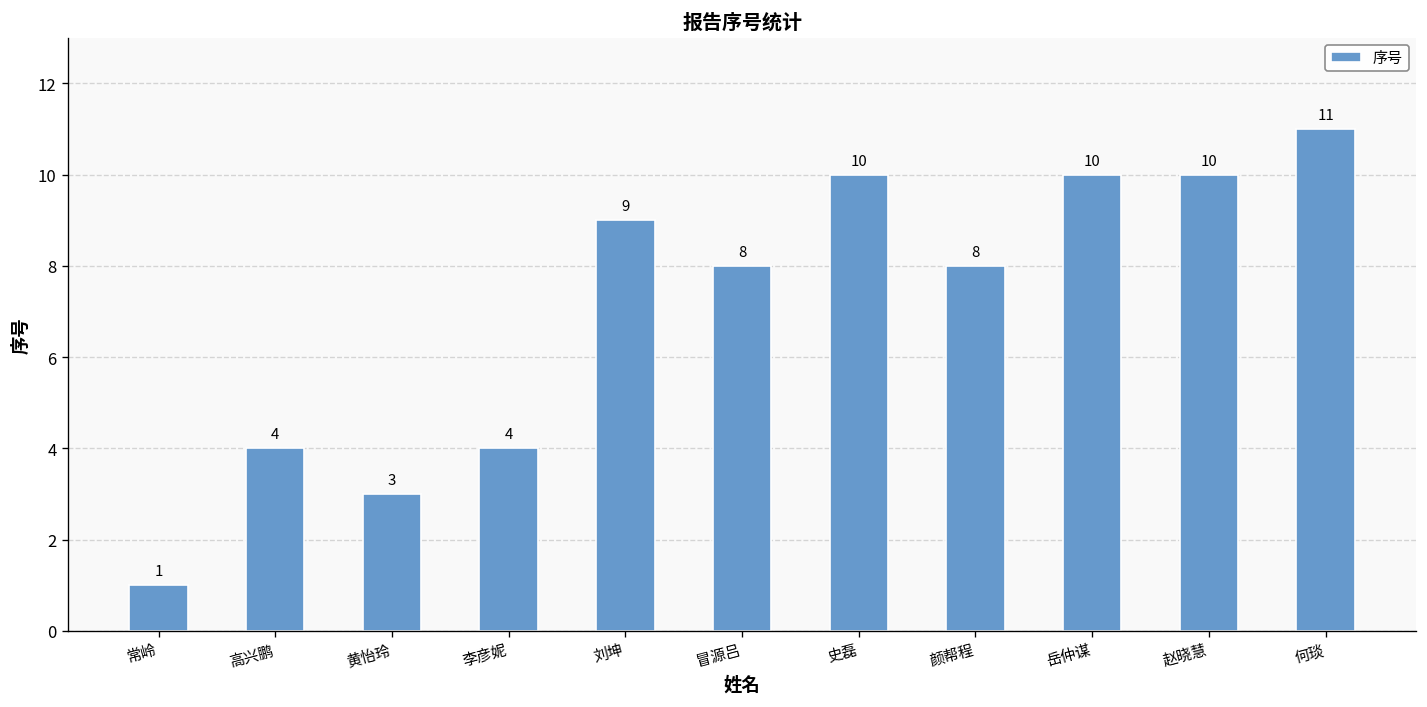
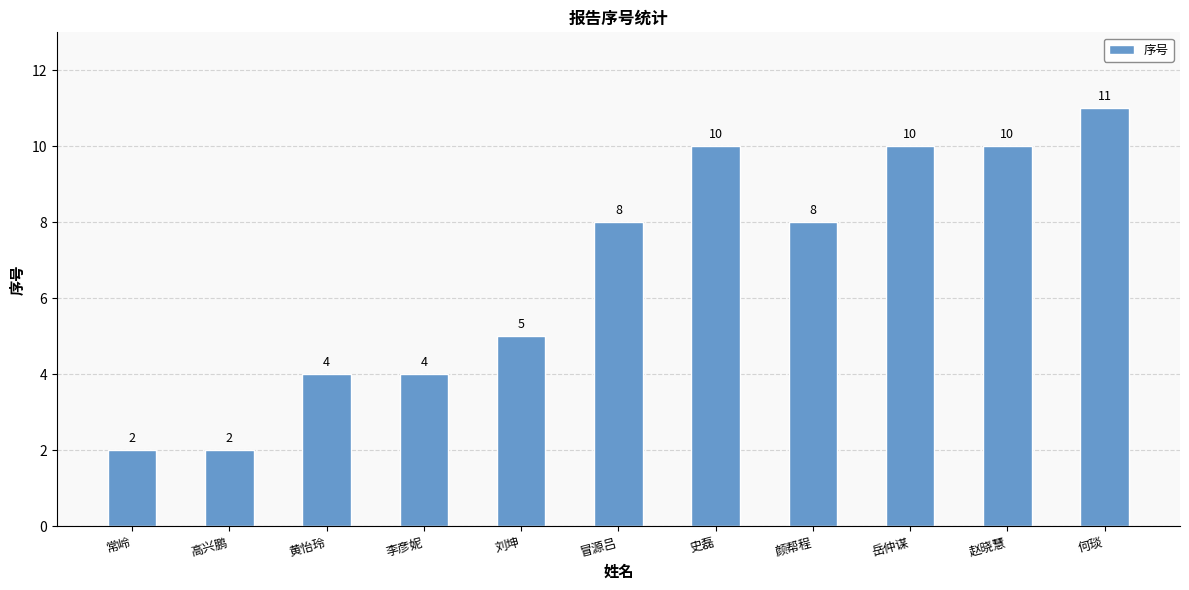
常岭: 1 -> 2
高兴鹏: 4 -> 2
黄怡玲: 3 -> 4
刘坤: 9 -> 5
